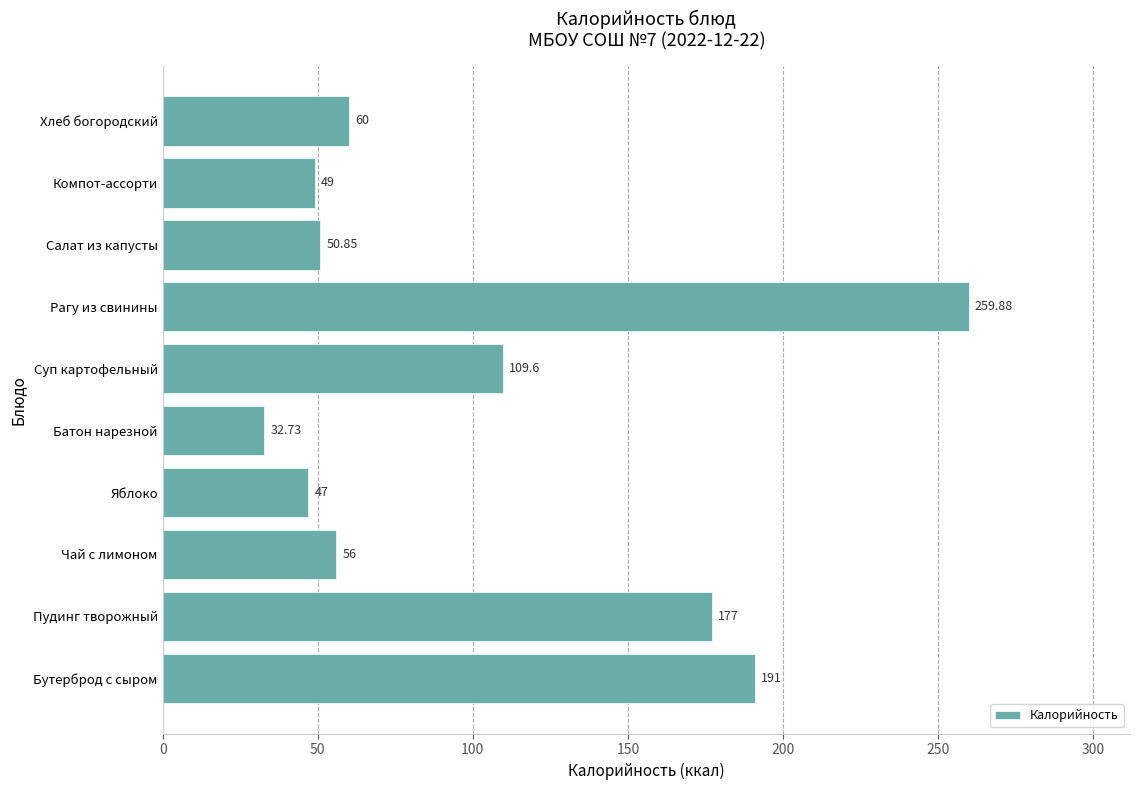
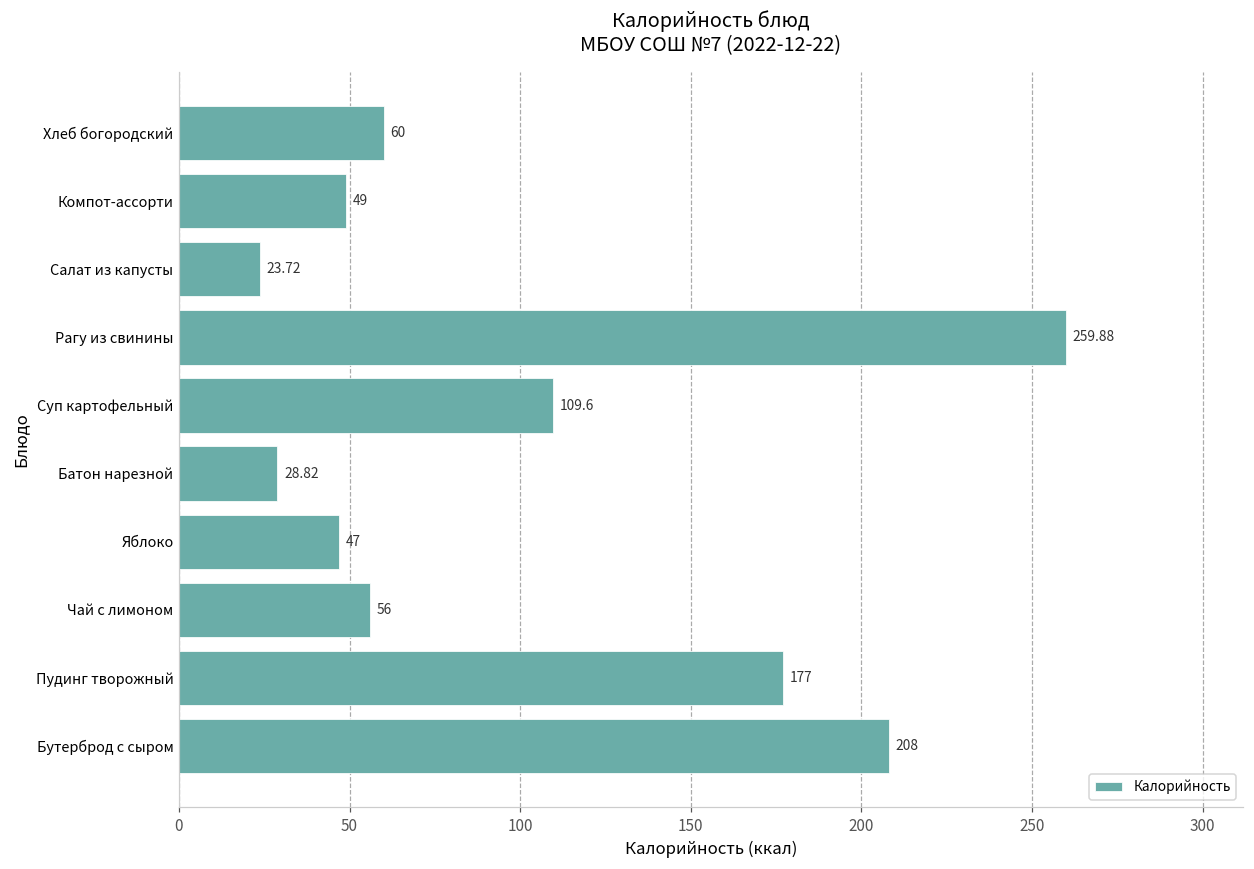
Салат из капусты: 50.85 -> 23.72
Батон нарезной: 32.73 -> 28.82
Бутерброд с сыром: 191 -> 208
